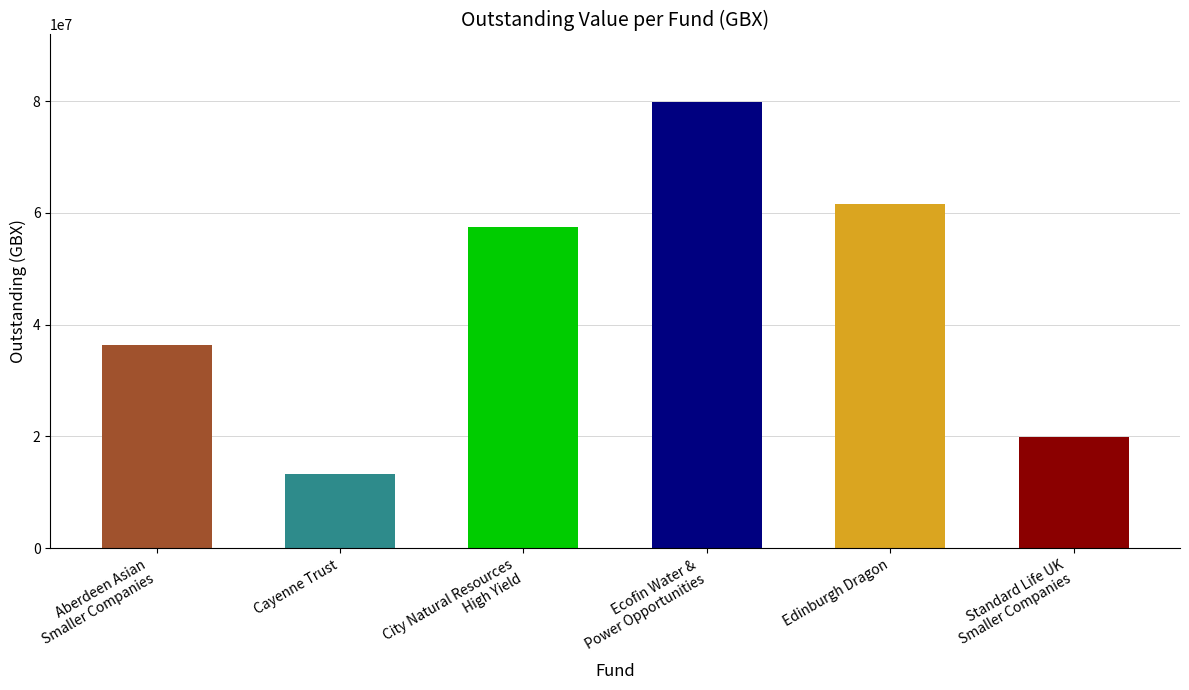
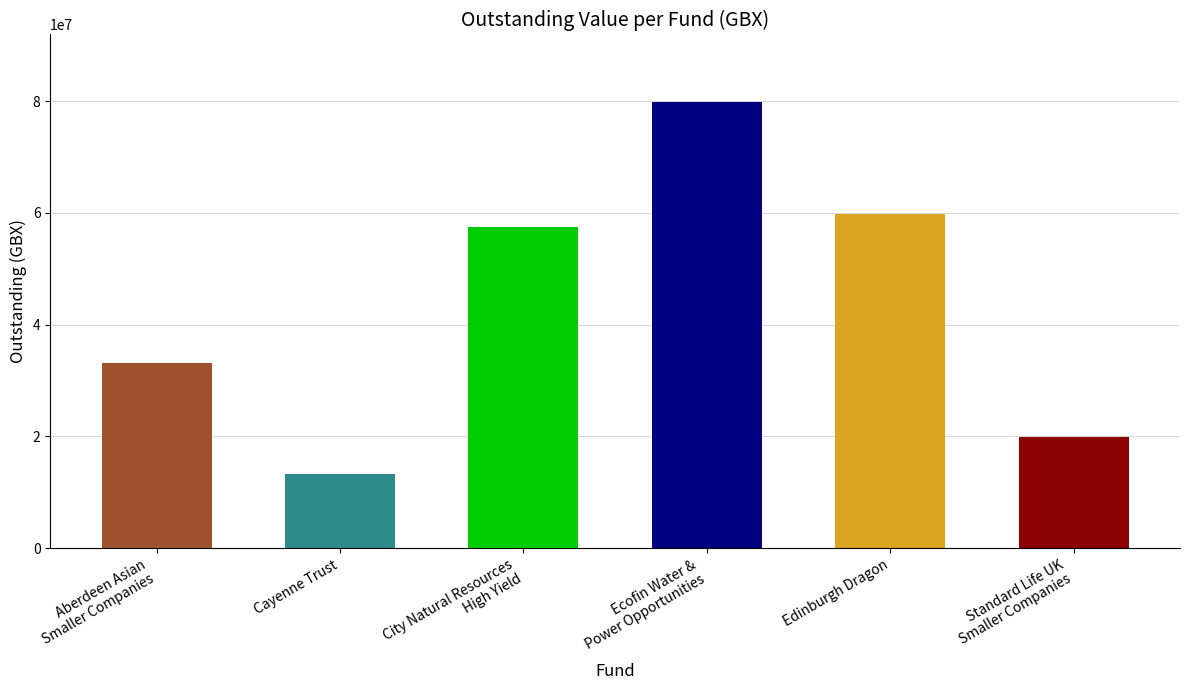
Aberdeen Asian Smaller Companies: 36000000 -> 33000000
Edinburgh Dragon: 62000000 -> 60000000
